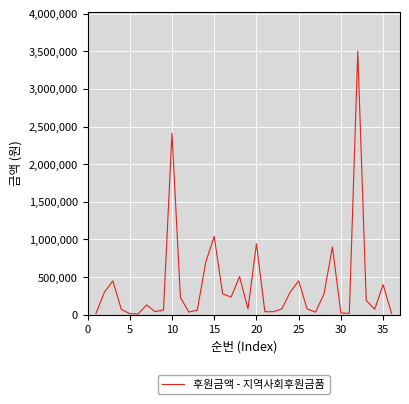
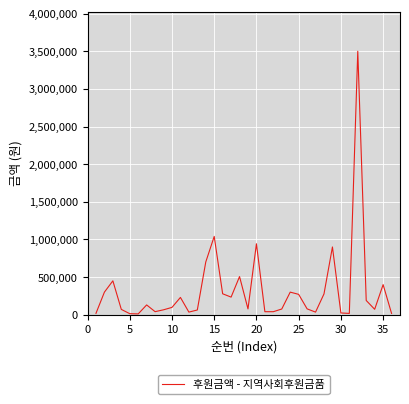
10: 2,400,000 -> 100,000
25: 500,000 -> 300,000
